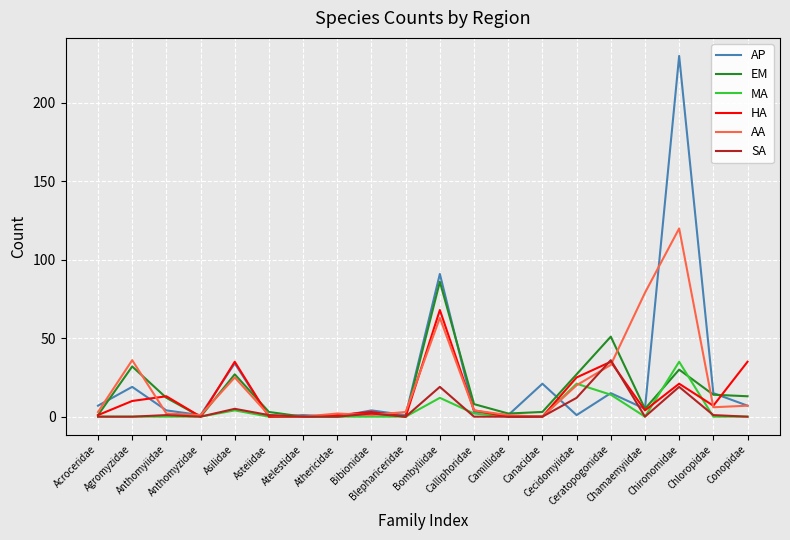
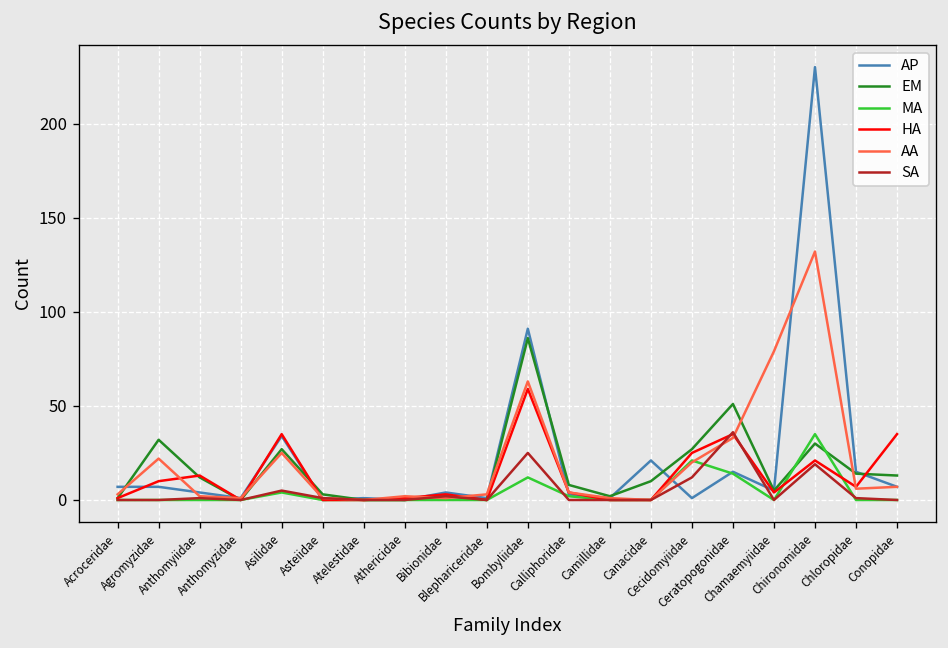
AP, Agromyzidae: 19 -> 7
AA, Agromyzidae: 36 -> 22
HA, Bombyliidae: 68 -> 59
SA, Bombyliidae: 19 -> 25
EM, Canacidae: 3 -> 10
AA, Chironomidae: 120 -> 132
